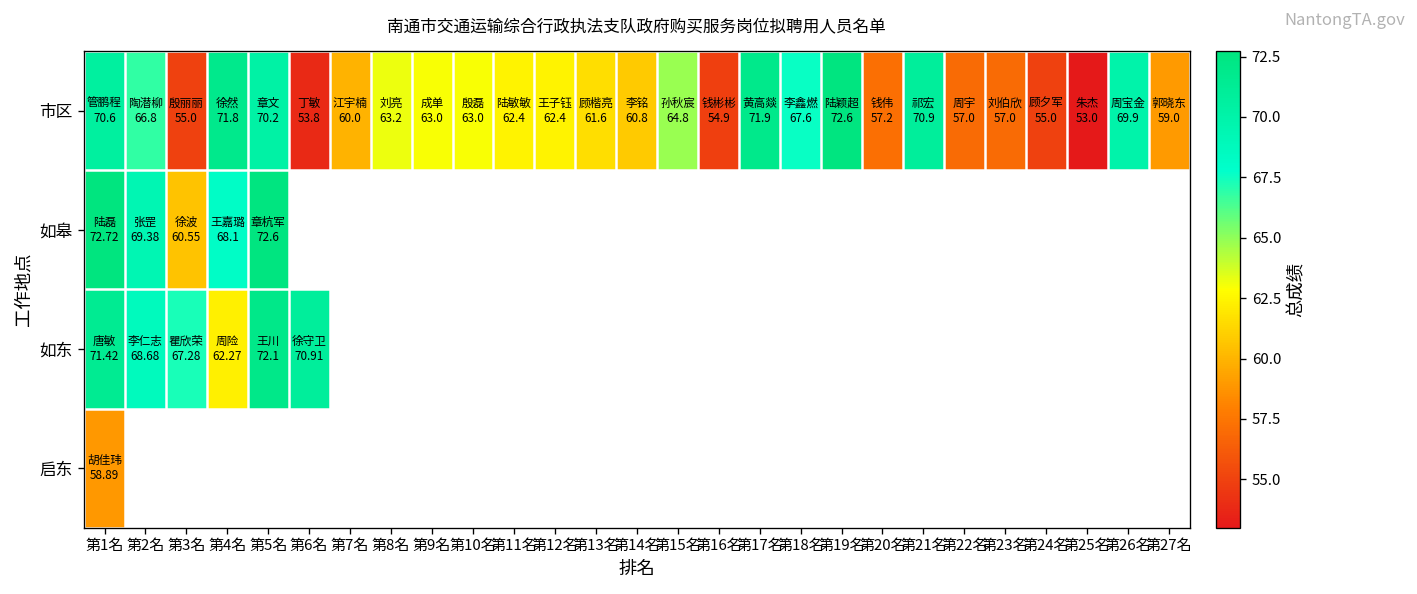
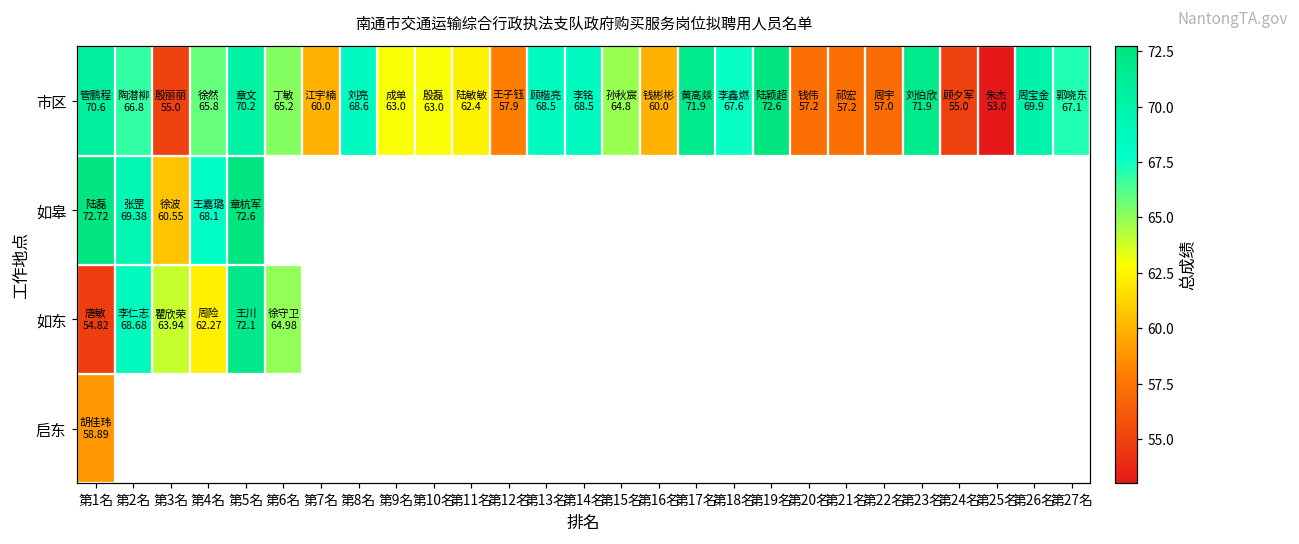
市区, 第4名: 71.8 -> 65.8
市区, 第6名: 53.8 -> 65.2
市区, 第8名: 63.2 -> 68.6
市区, 第12名: 62.4 -> 57.9
市区, 第13名: 61.6 -> 68.5
市区, 第14名: 60.8 -> 68.5
市区, 第16名: 54.9 -> 60.0
市区, 第21名: 70.9 -> 57.2
市区, 第23名: 57.0 -> 71.9
市区, 第27名: 59.0 -> 67.1
如东, 第1名: 71.42 -> 54.82
如东, 第3名: 67.28 -> 63.94
如东, 第6名: 70.91 -> 64.98
